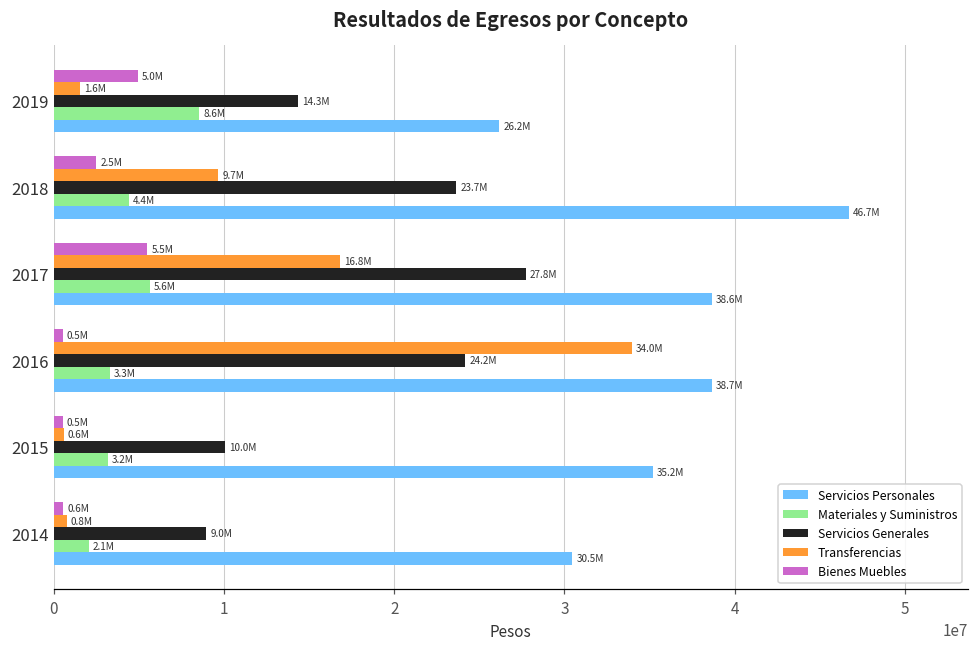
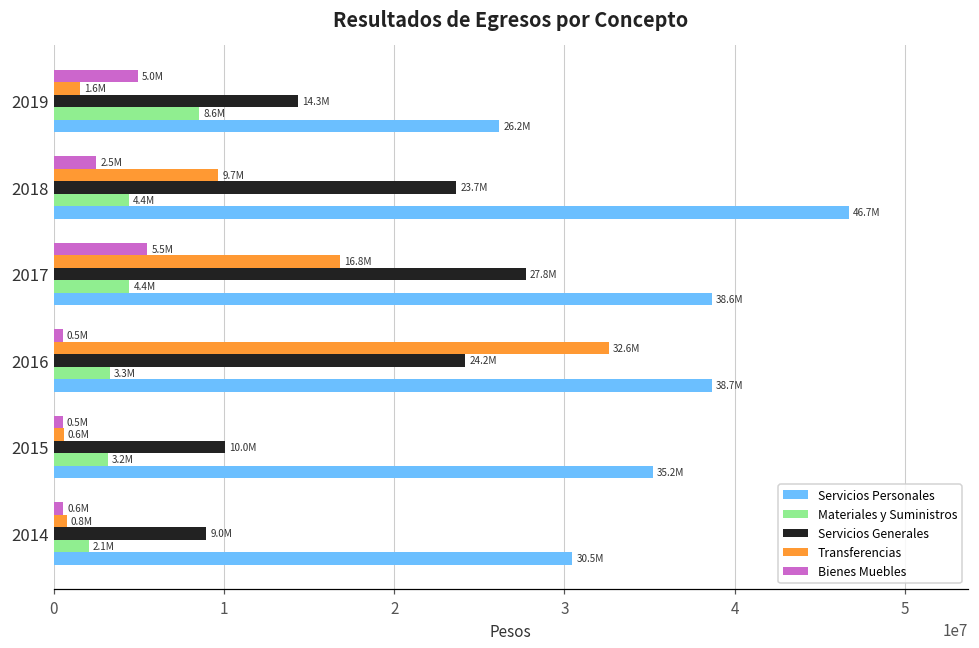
Materiales y Suministros, 2017: 5.6M -> 4.4M
Transferencias, 2016: 34.0M -> 32.6M
